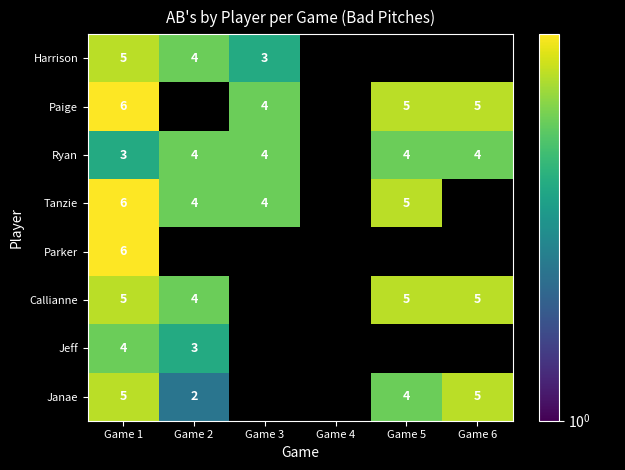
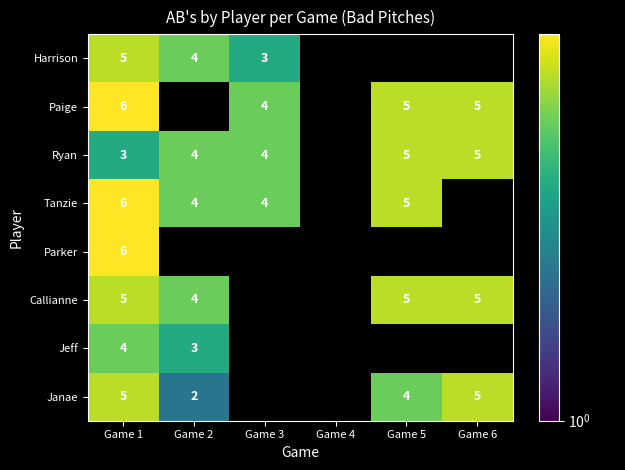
Ryan, Game 5: 4 -> 5
Ryan, Game 6: 4 -> 5
